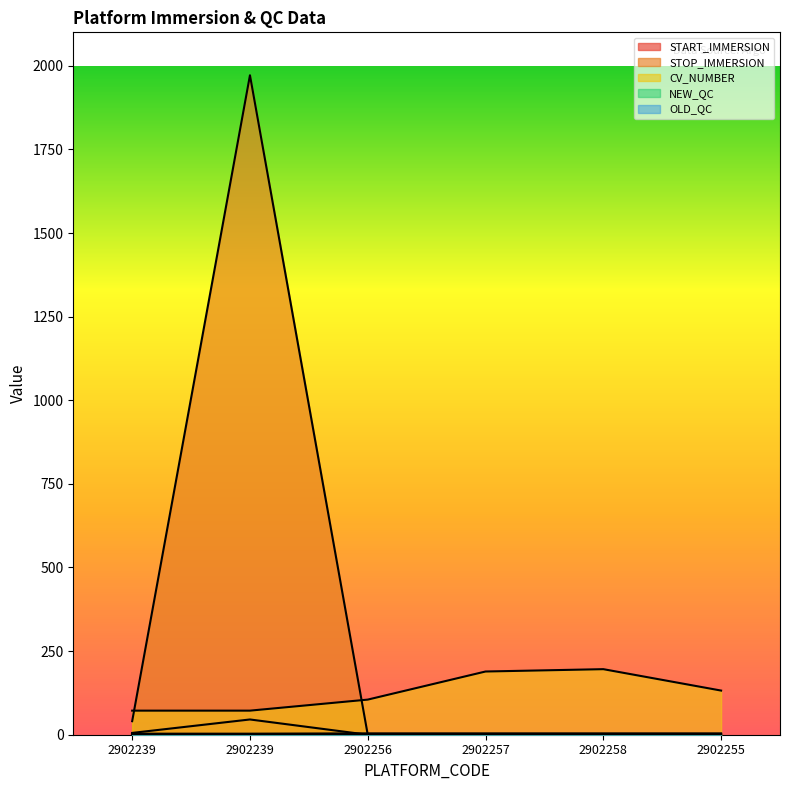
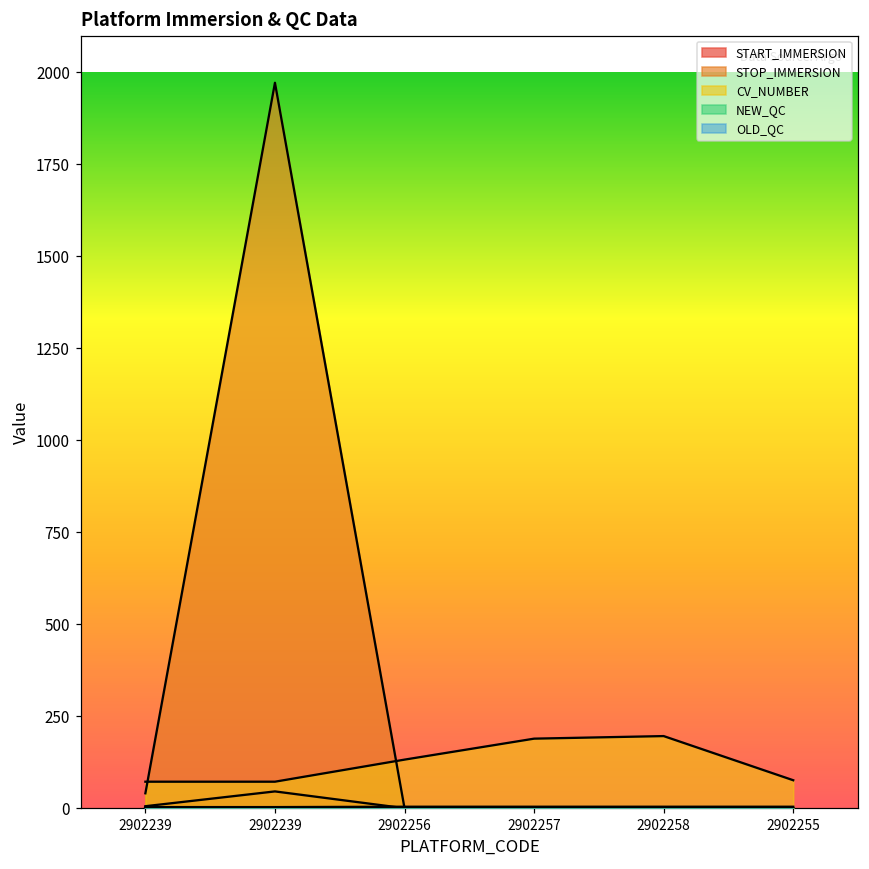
CV_NUMBER, 2902256: 110 -> 130
CV_NUMBER, 2902255: 130 -> 80
